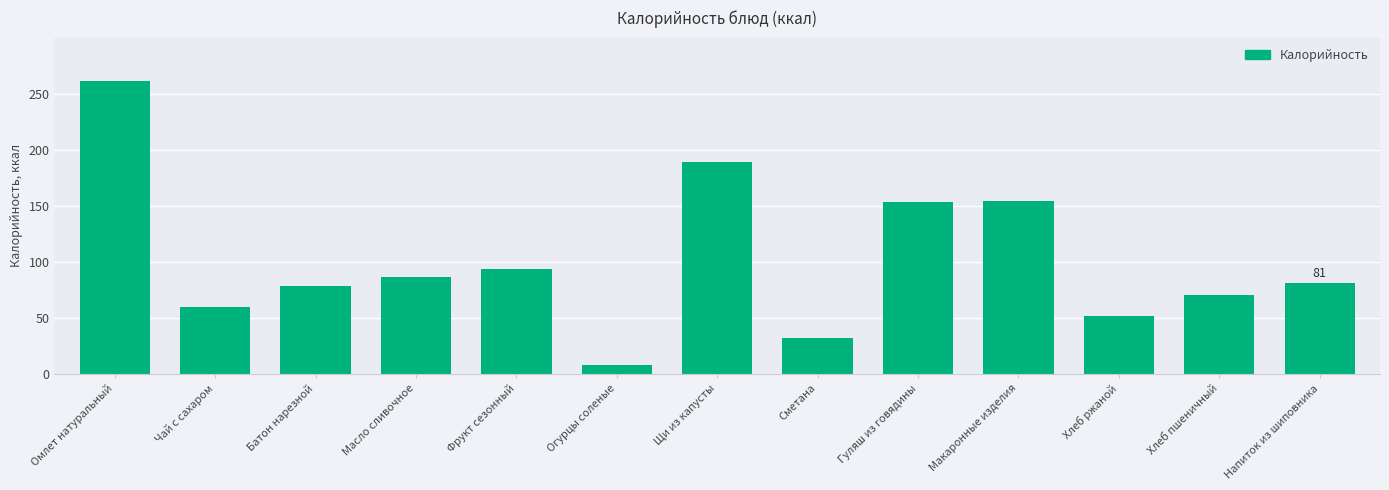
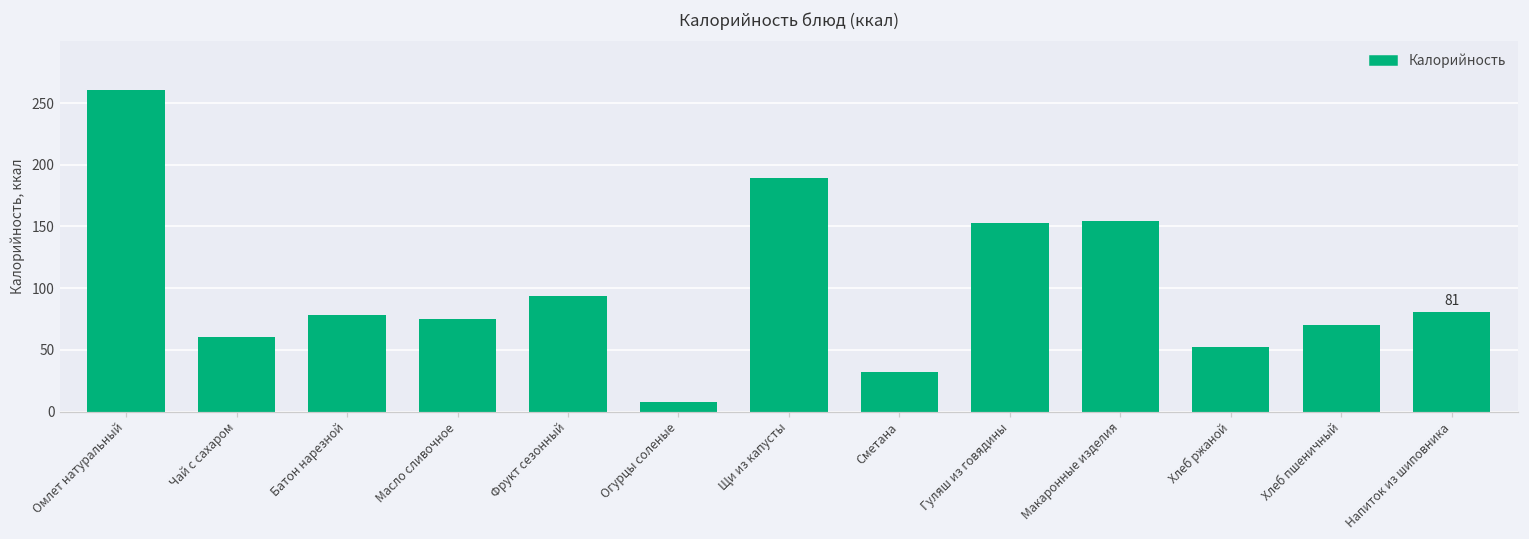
Масло сливочное: 86 -> 75
